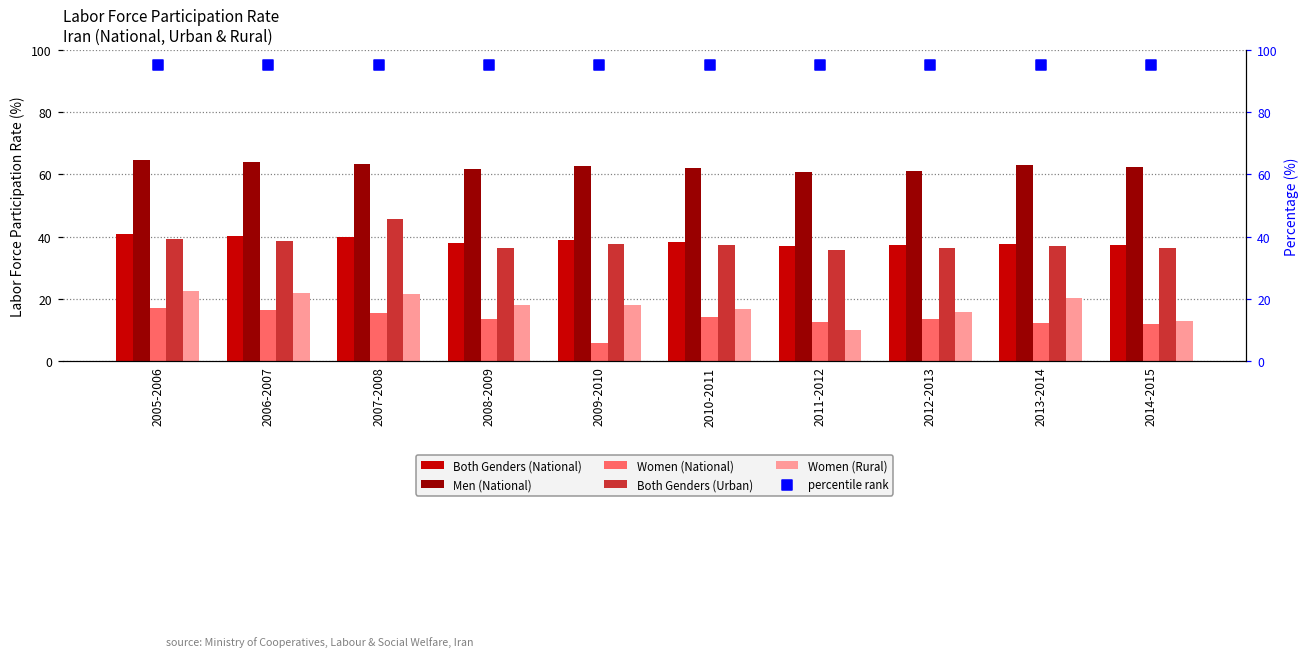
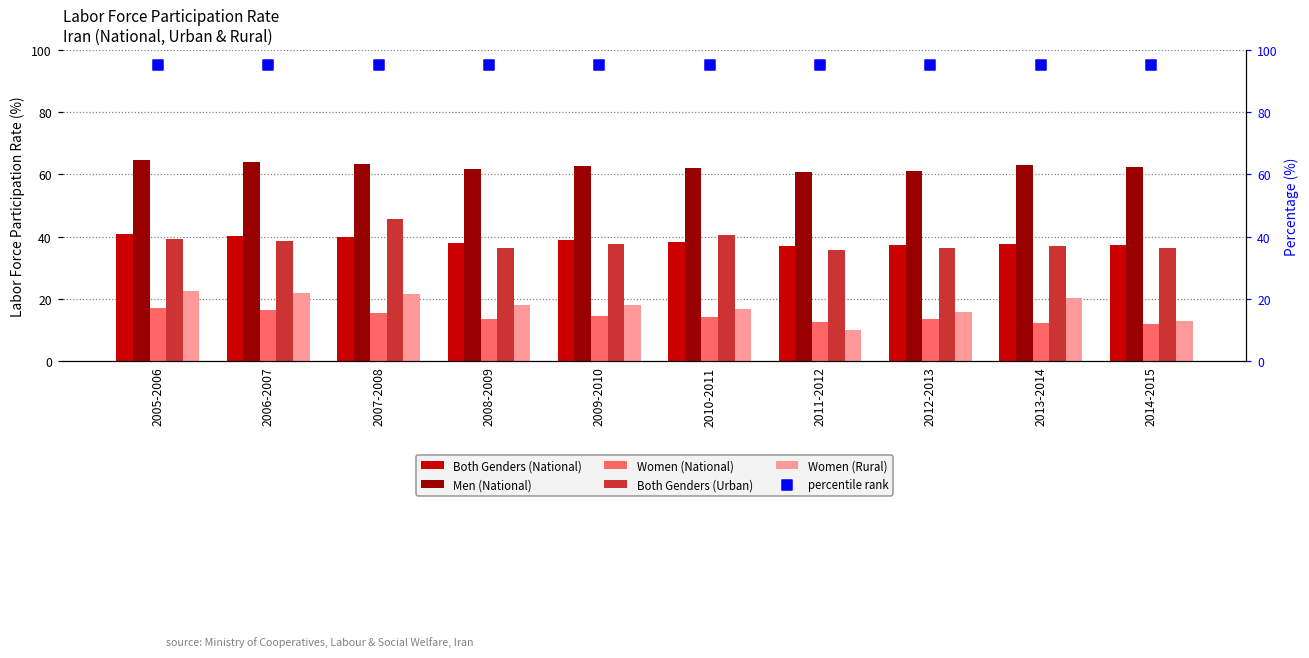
Women (National), 2009-2010: 6 -> 15
Both Genders (Urban), 2010-2011: 37 -> 41
